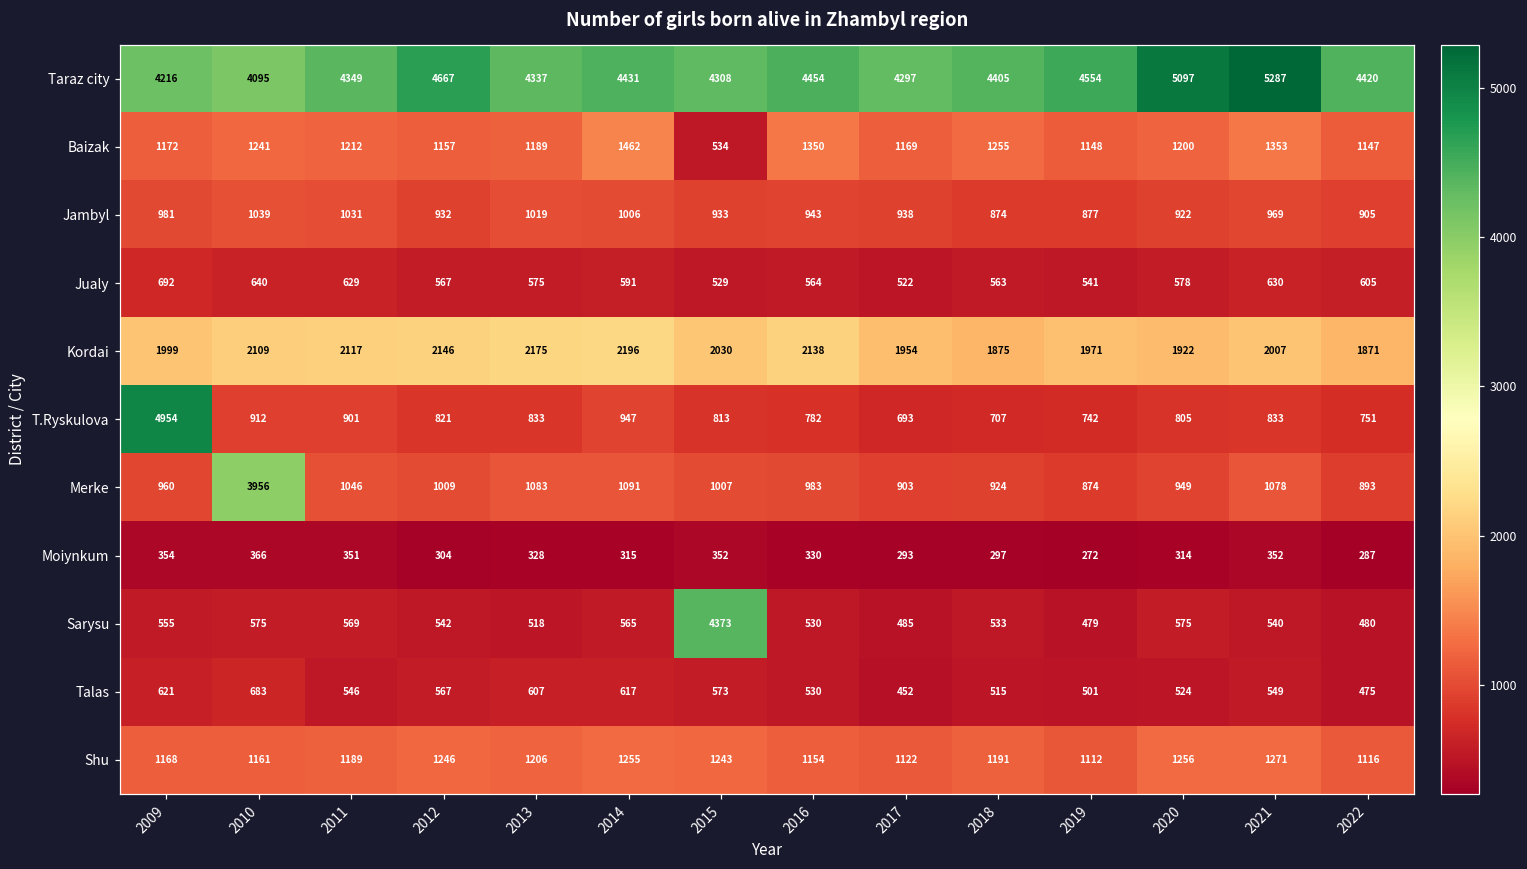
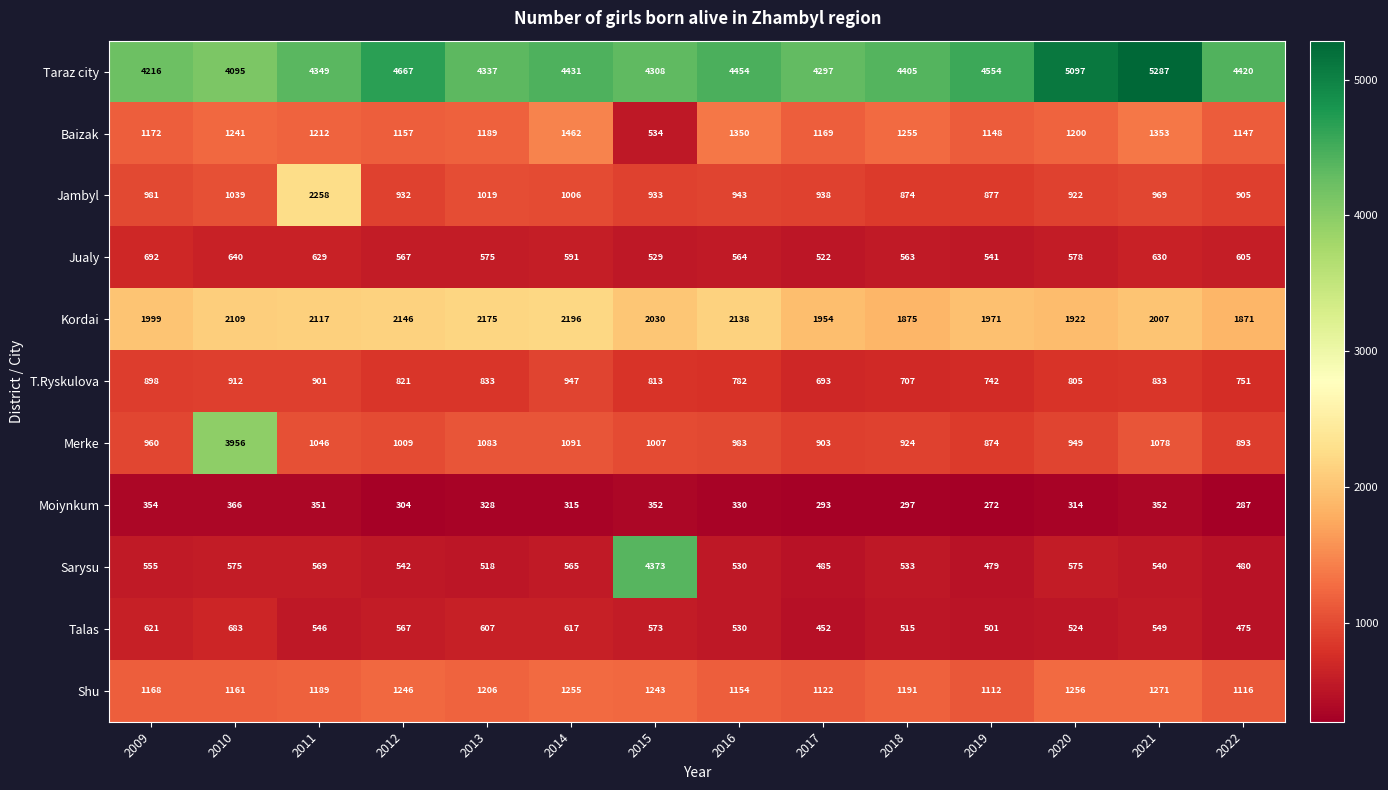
Jambyl, 2011: 1031 -> 2258
T.Ryskulova, 2009: 4954 -> 898
